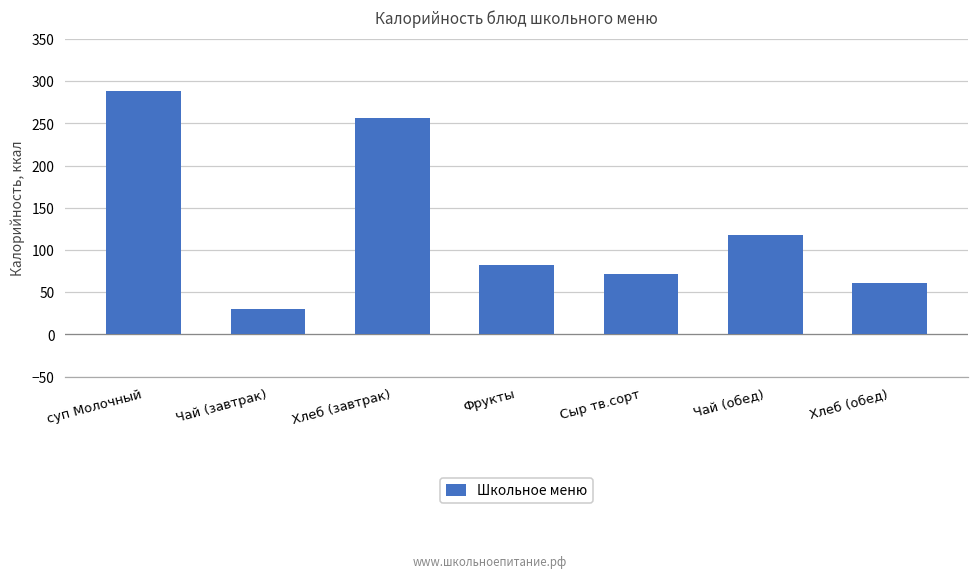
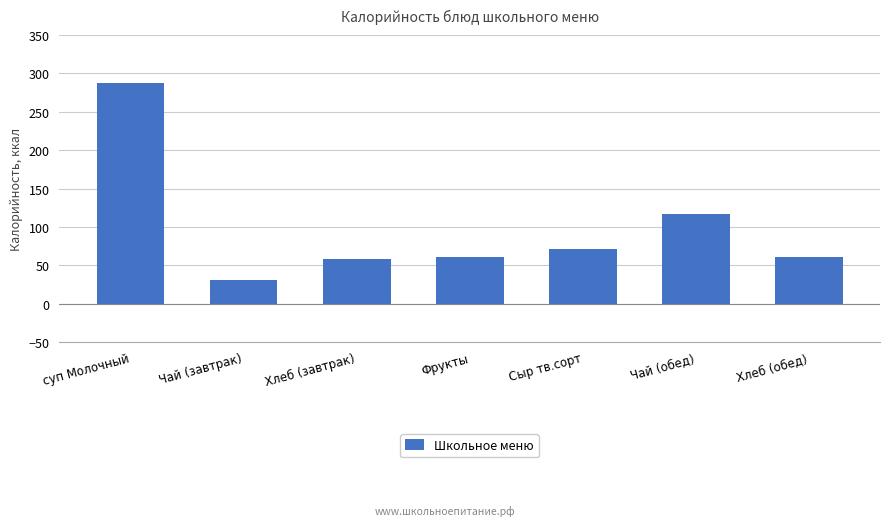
Хлеб (завтрак): 260 -> 60
Фрукты: 80 -> 60
